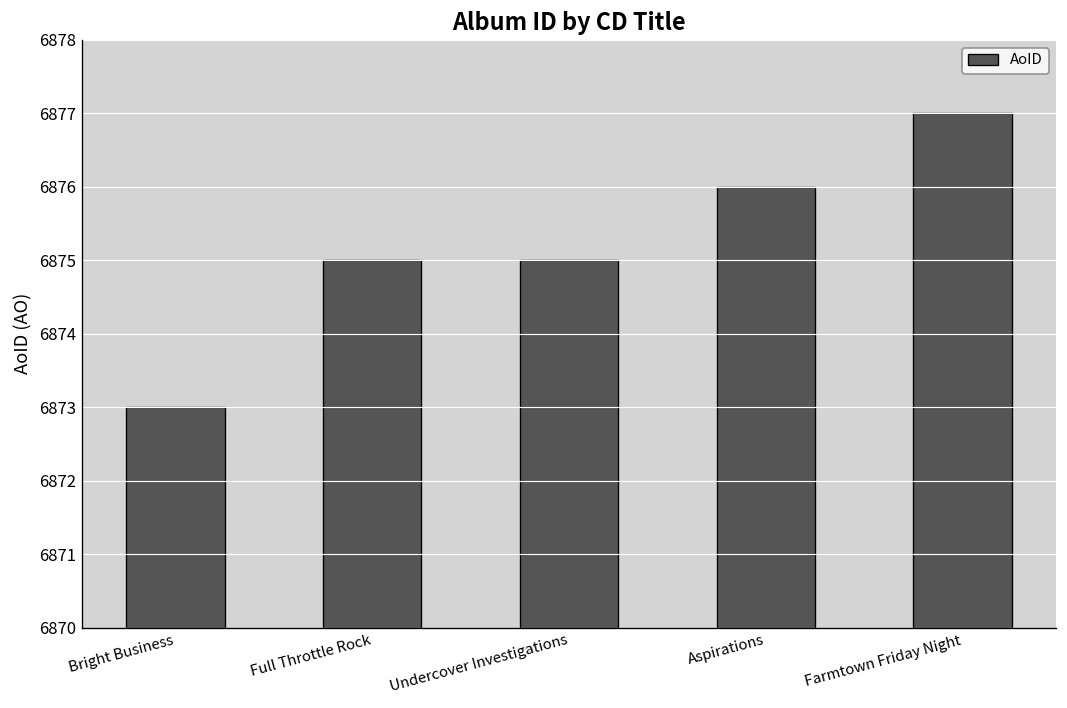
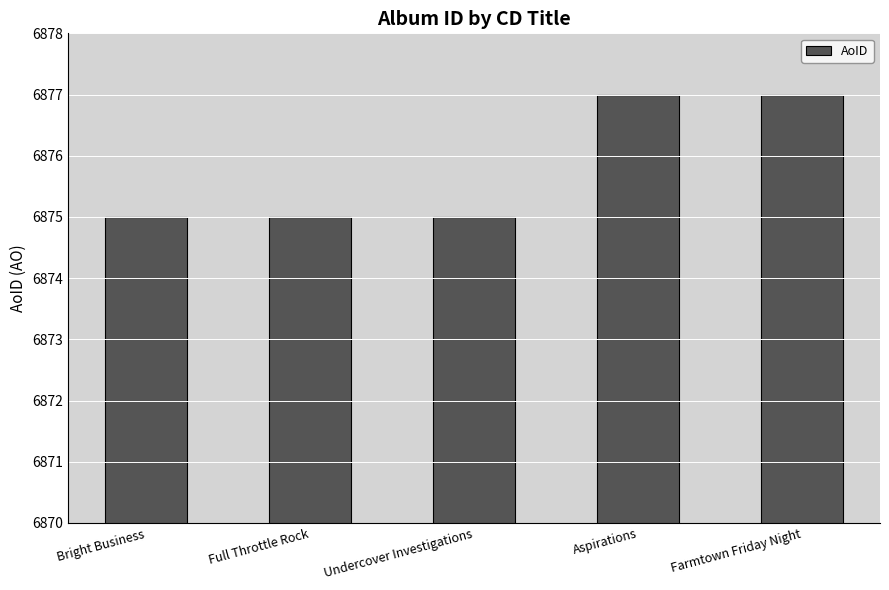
Bright Business: 6873 -> 6875
Aspirations: 6876 -> 6877
